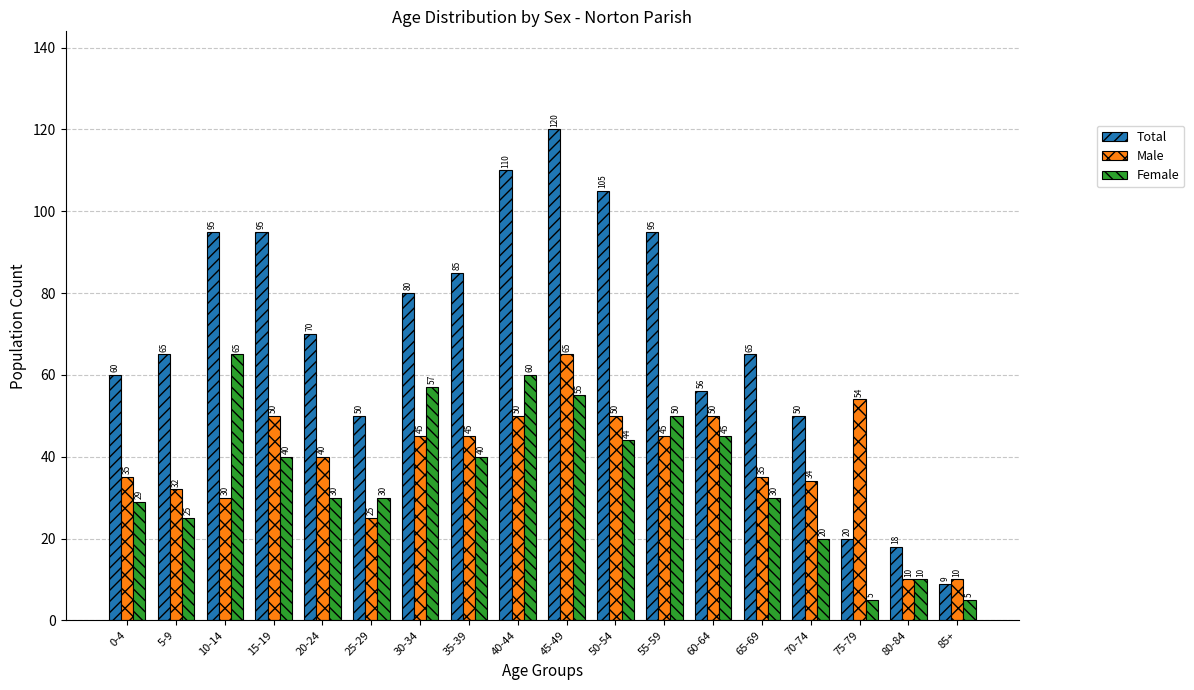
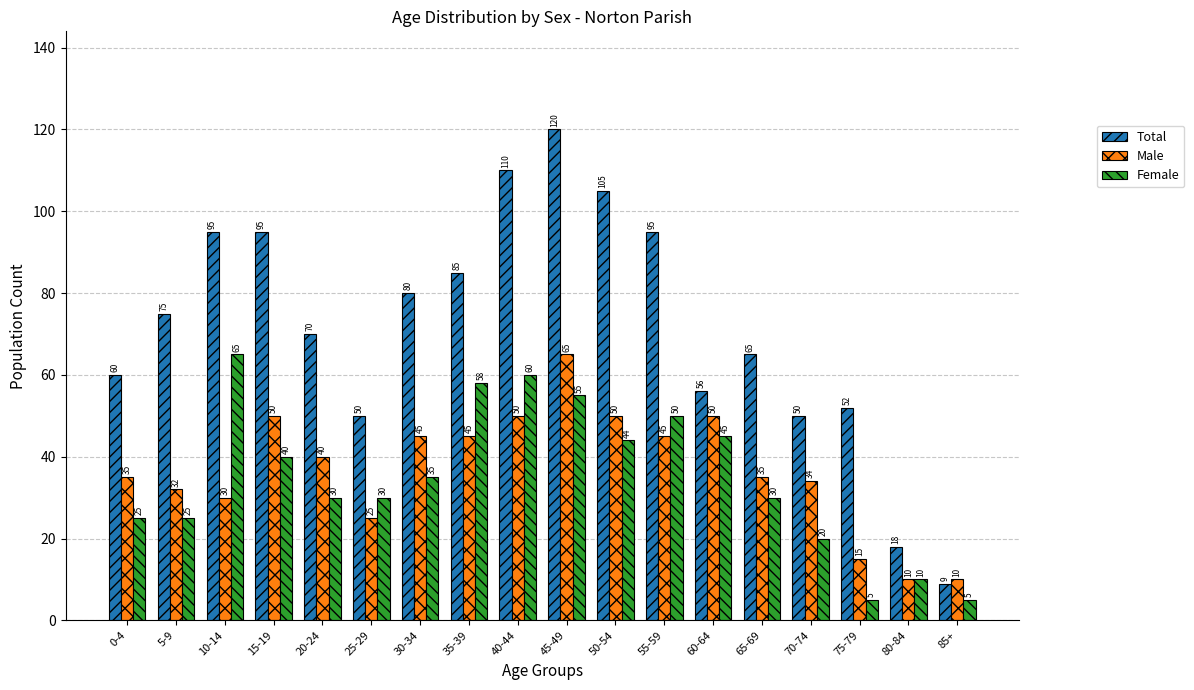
Female, 0-4: 29 -> 25
Total, 5-9: 65 -> 75
Female, 30-34: 57 -> 35
Female, 35-39: 40 -> 58
Total, 75-79: 20 -> 52
Male, 75-79: 54 -> 15
